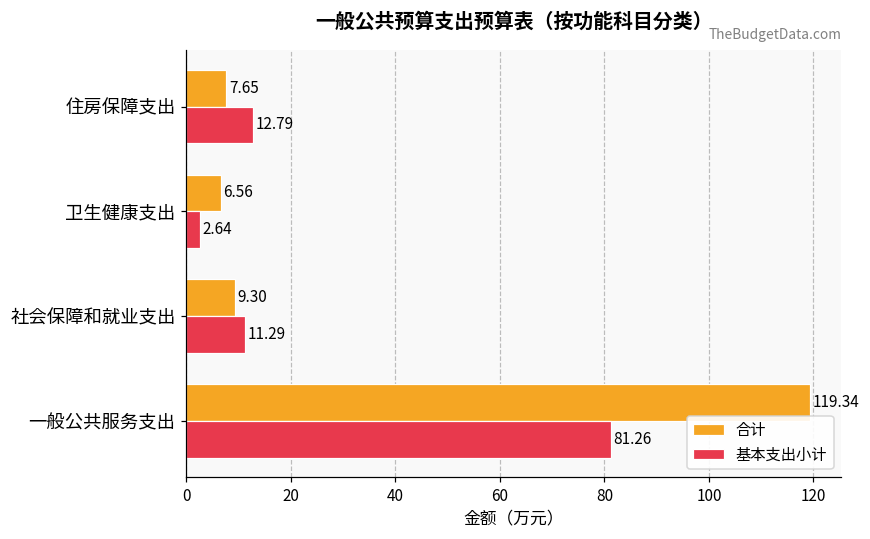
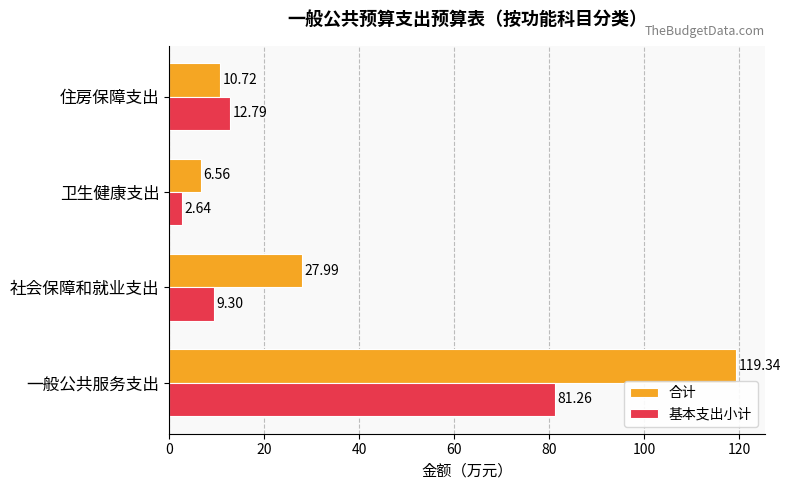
合计, 住房保障支出: 7.65 -> 10.72
合计, 社会保障和就业支出: 9.30 -> 27.99
基本支出小计, 社会保障和就业支出: 11.29 -> 9.30
